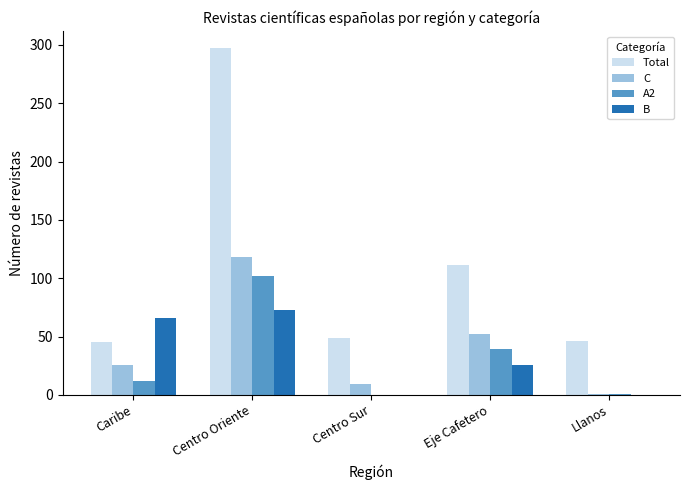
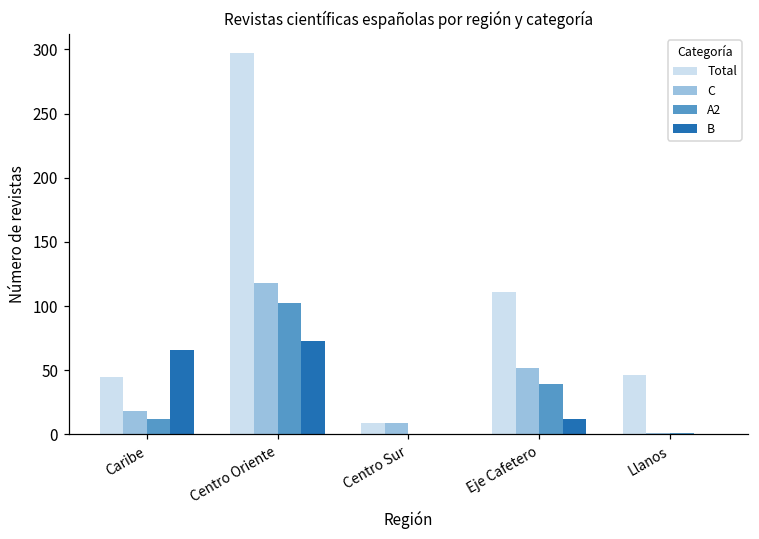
C, Caribe: 26 -> 18
Total, Centro Sur: 49 -> 9
B, Eje Cafetero: 26 -> 12
